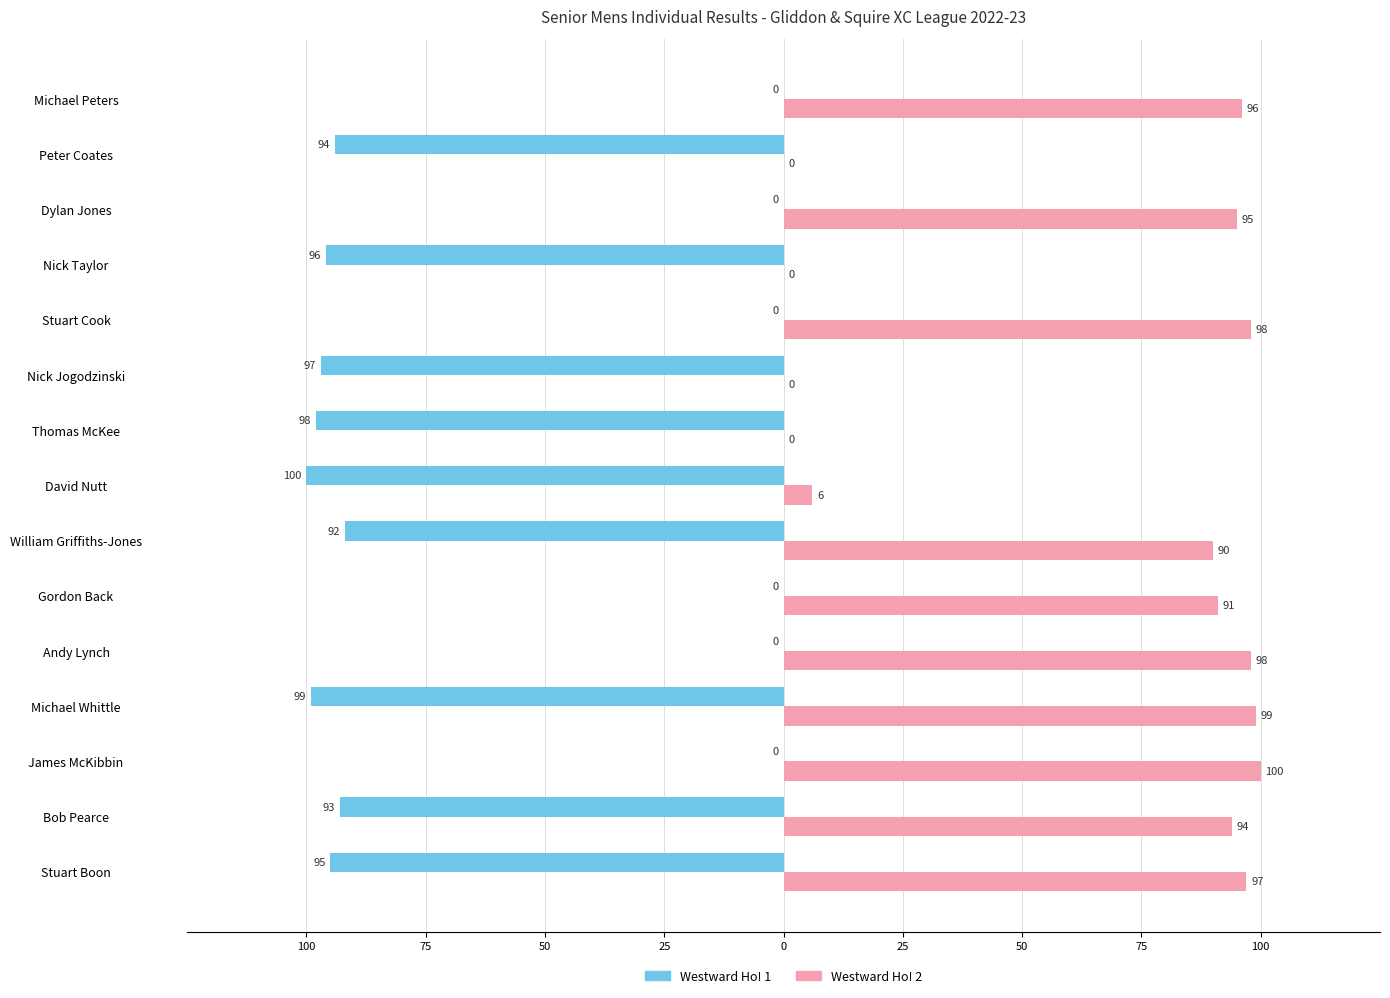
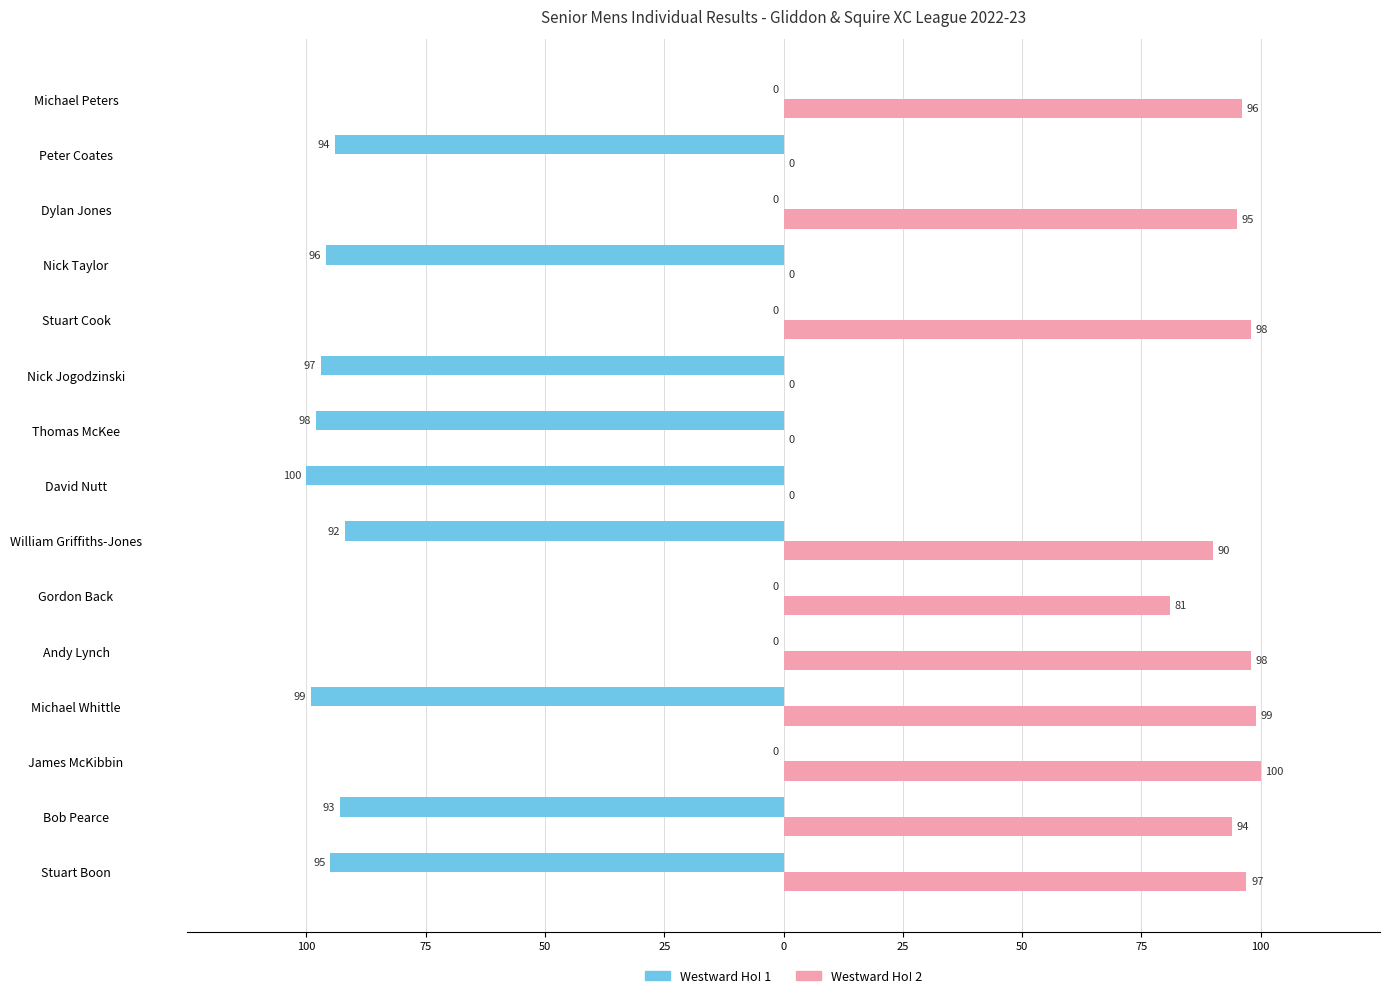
Westward Ho! 2, David Nutt: 6 -> 0
Westward Ho! 2, Gordon Back: 91 -> 81
